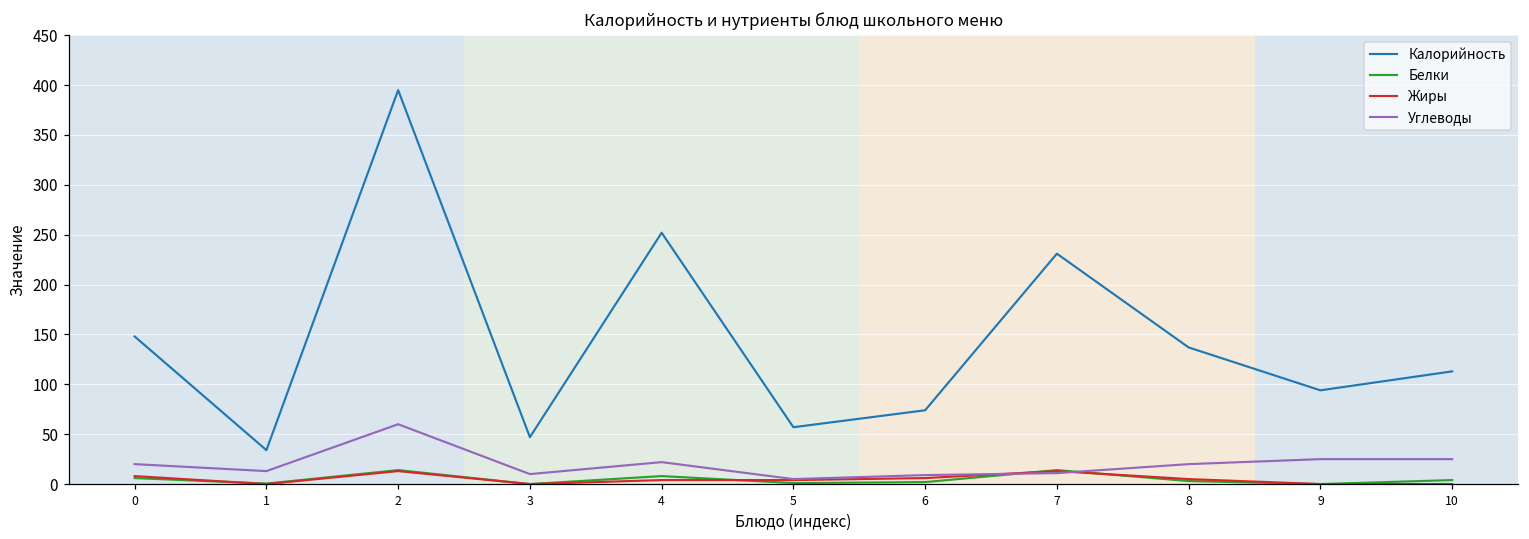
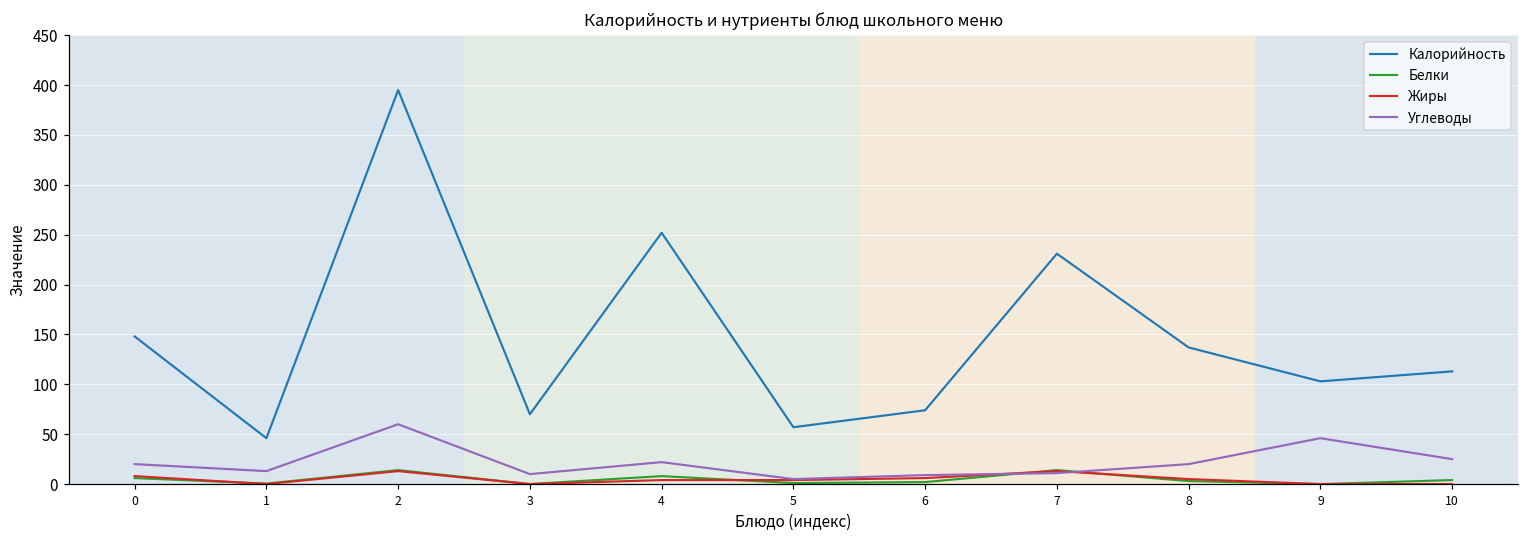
Калорийность, 1: 30 -> 50
Калорийность, 3: 50 -> 70
Калорийность, 9: 90 -> 100
Углеводы, 9: 30 -> 50
